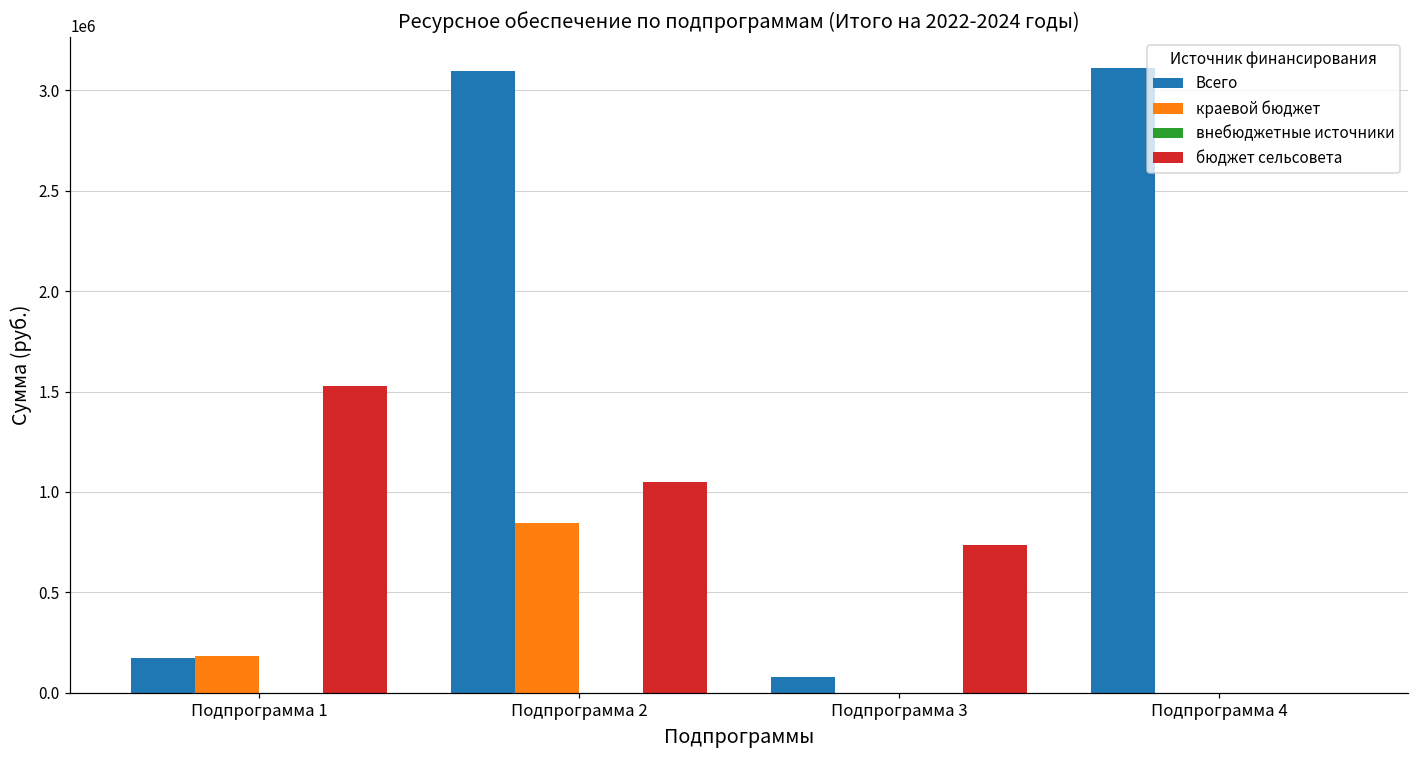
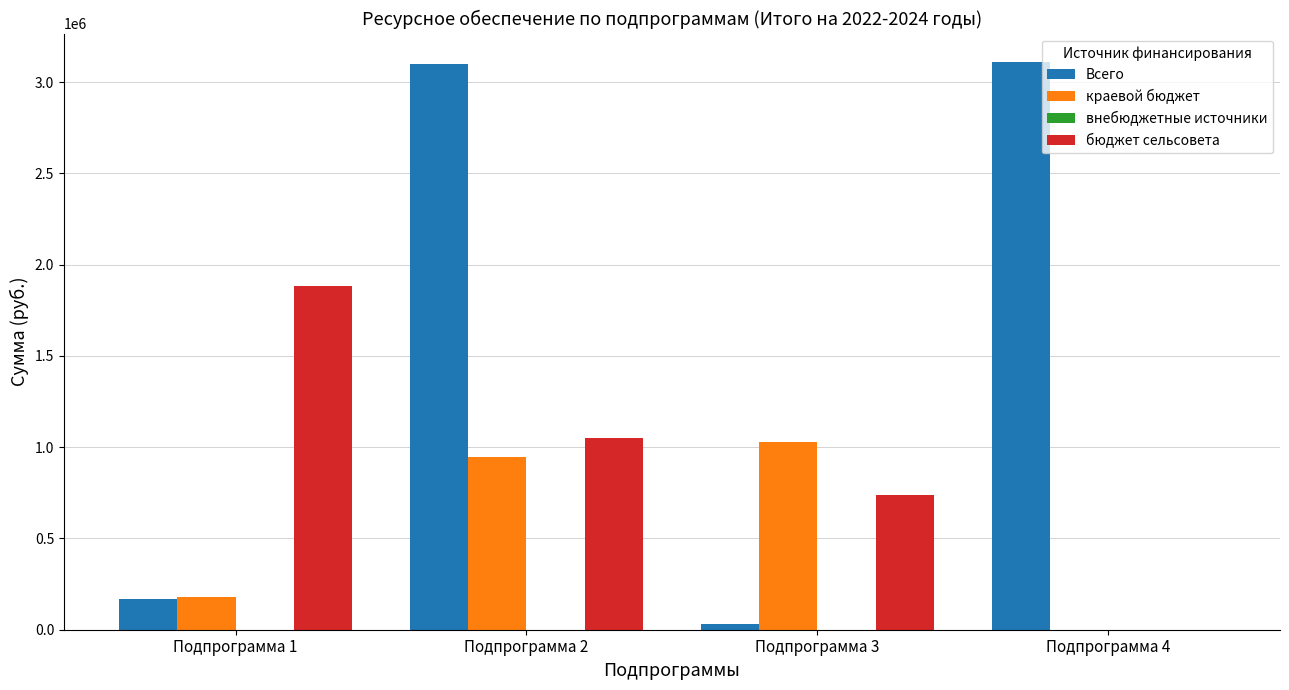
бюджет сельсовета, Подпрограмма 1: 1530000 -> 1880000
краевой бюджет, Подпрограмма 2: 840000 -> 950000
Всего, Подпрограмма 3: 80000 -> 30000
краевой бюджет, Подпрограмма 3: 0 -> 1030000
